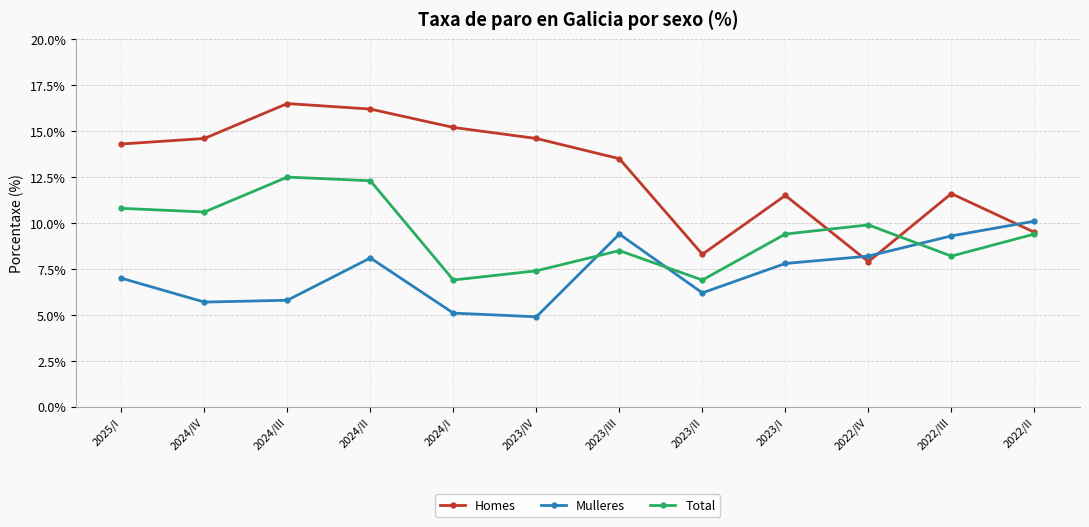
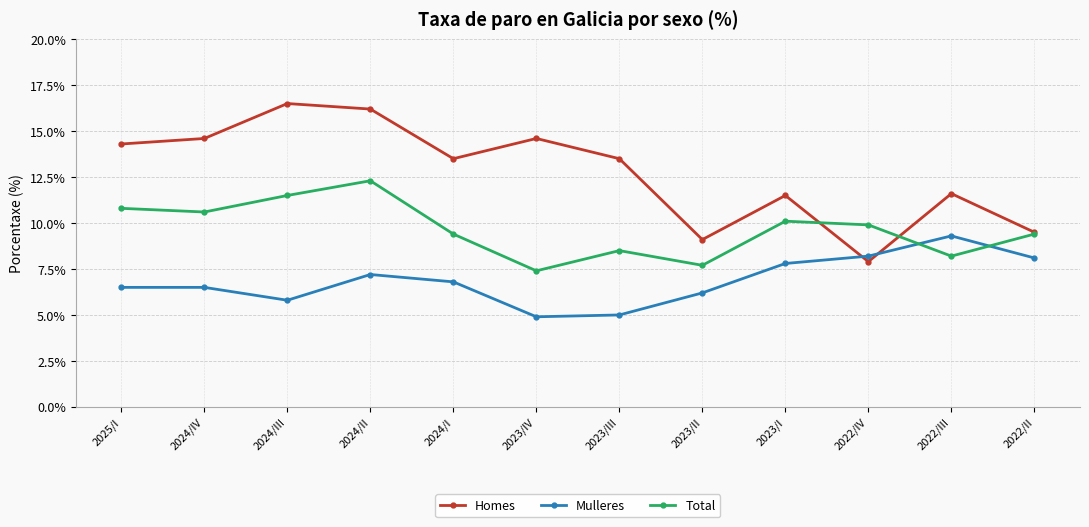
Mulleres, 2025/I: 7.0% -> 6.5%
Mulleres, 2024/IV: 5.7% -> 6.5%
Total, 2024/III: 12.5% -> 11.5%
Mulleres, 2024/II: 8.1% -> 7.2%
Homes, 2024/I: 15.2% -> 13.5%
Mulleres, 2024/I: 5.1% -> 6.8%
Total, 2024/I: 6.9% -> 9.4%
Mulleres, 2023/III: 9.4% -> 5.0%
Homes, 2023/II: 8.3% -> 9.1%
Total, 2023/II: 6.9% -> 7.7%
Total, 2023/I: 9.4% -> 10.1%
Mulleres, 2022/II: 10.1% -> 8.1%
